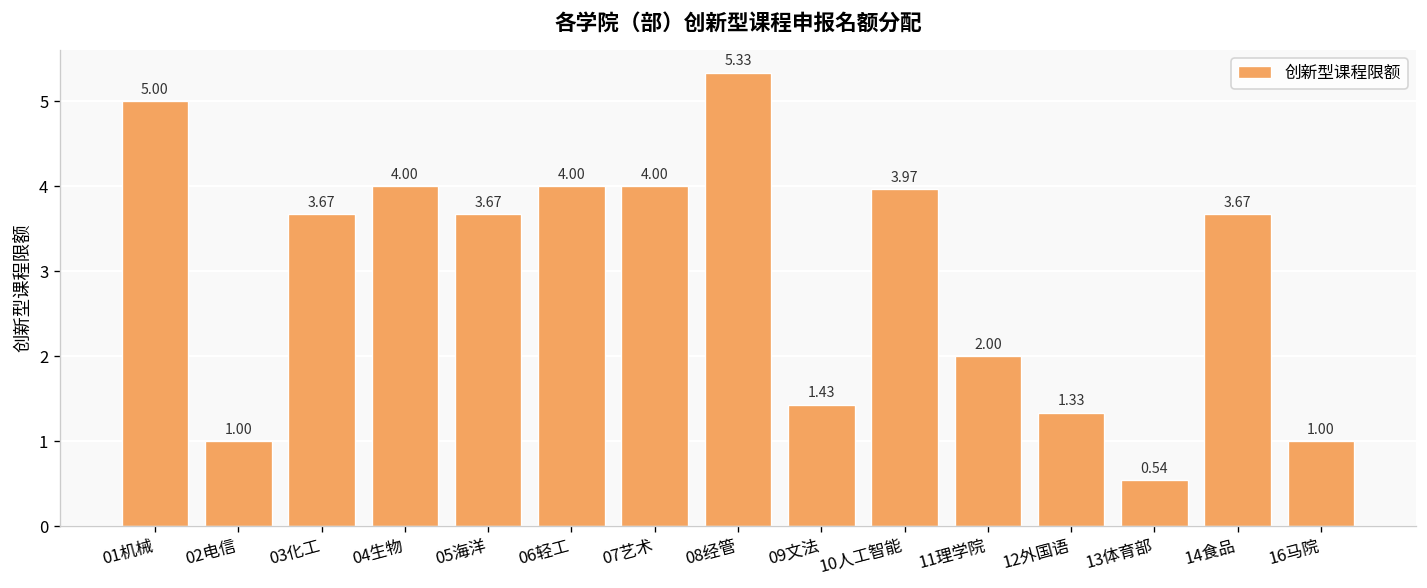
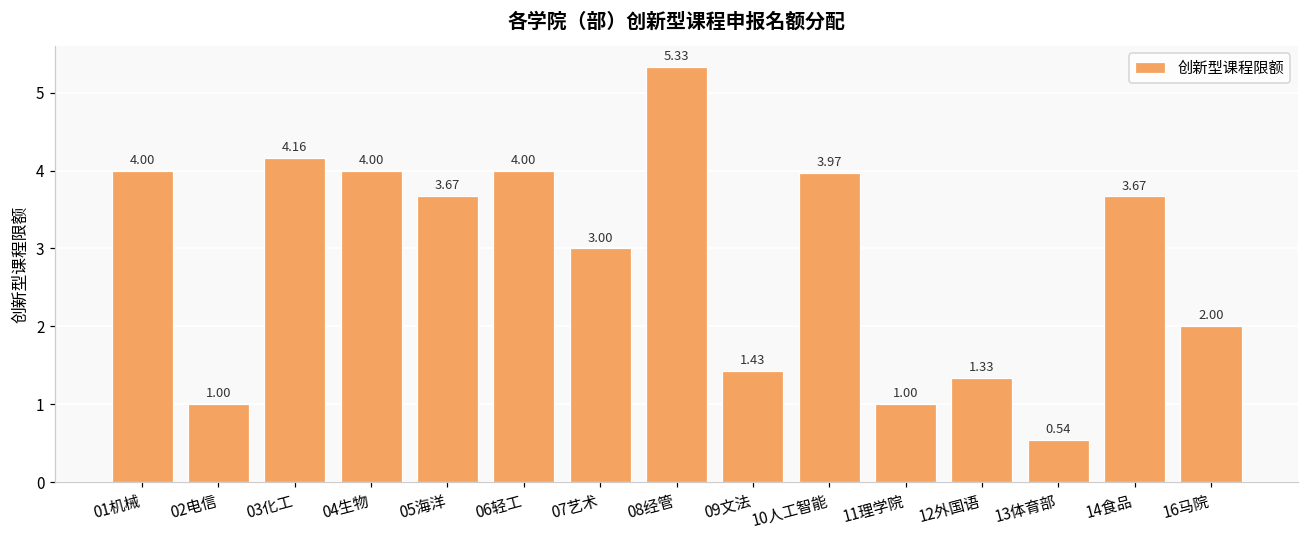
01机械: 5.00 -> 4.00
03化工: 3.67 -> 4.16
07艺术: 4.00 -> 3.00
11理学院: 2.00 -> 1.00
16马院: 1.00 -> 2.00
